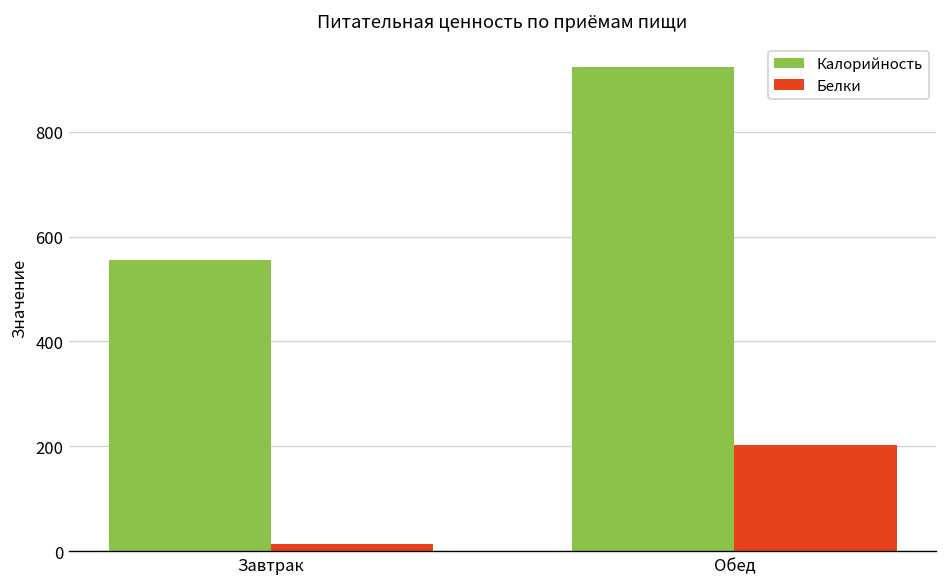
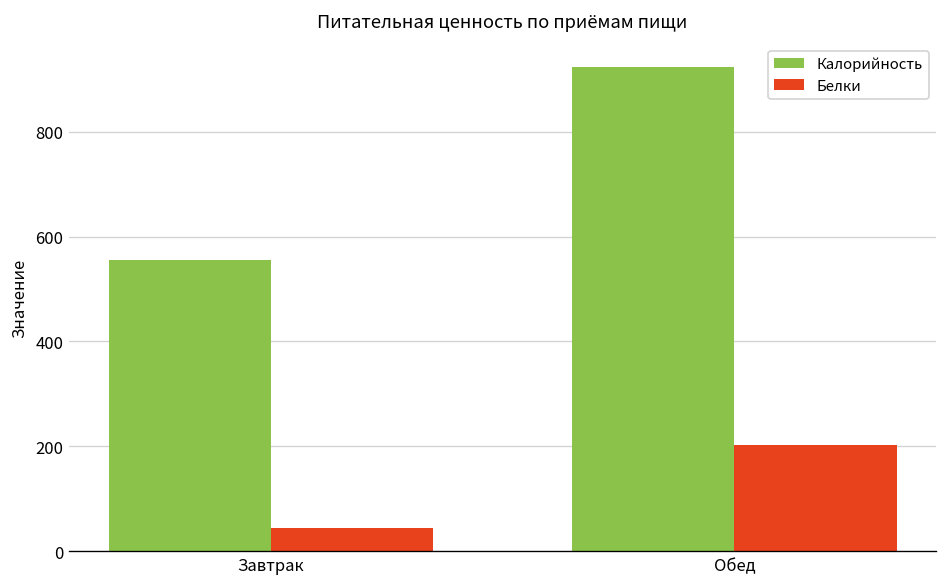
Белки, Завтрак: 10 -> 40
